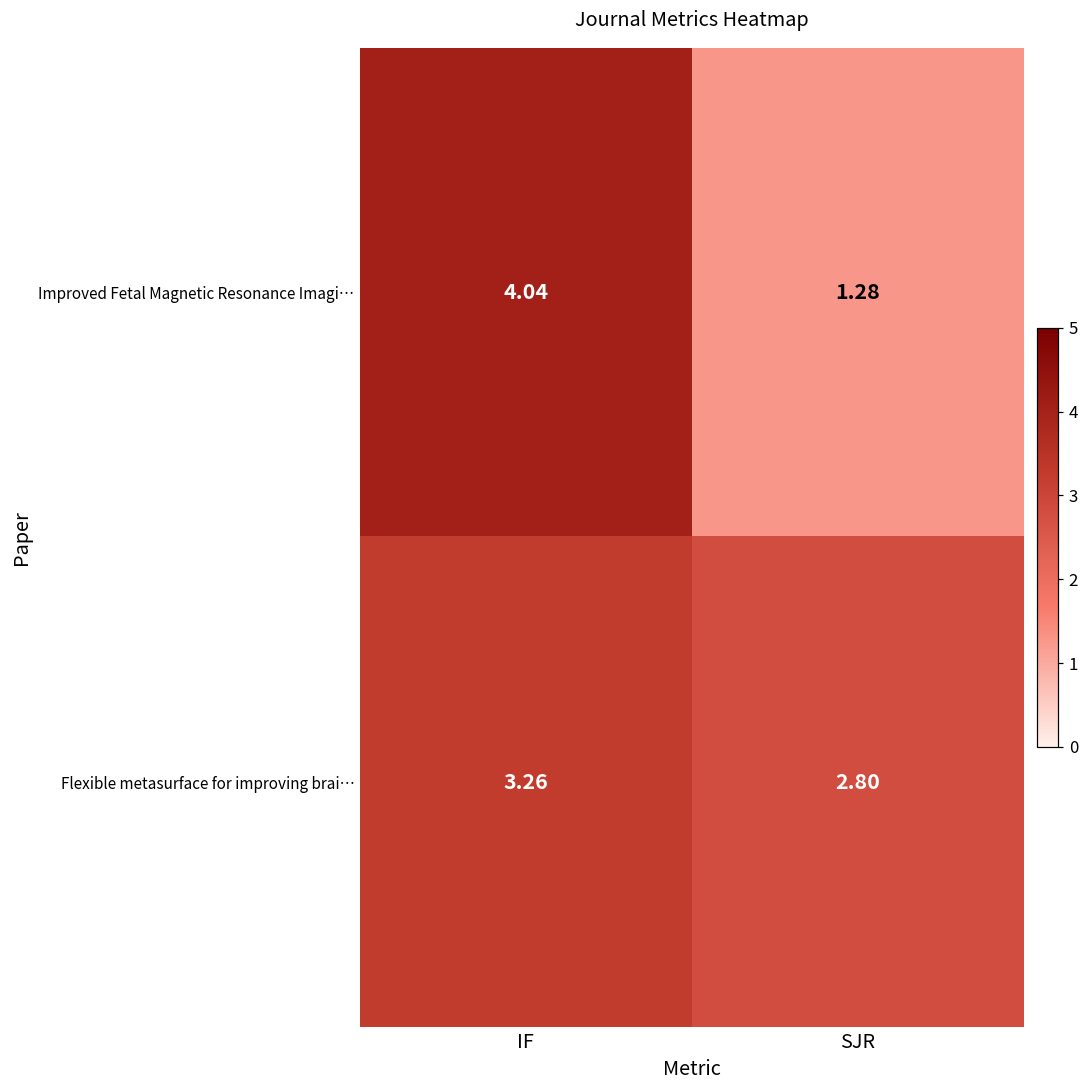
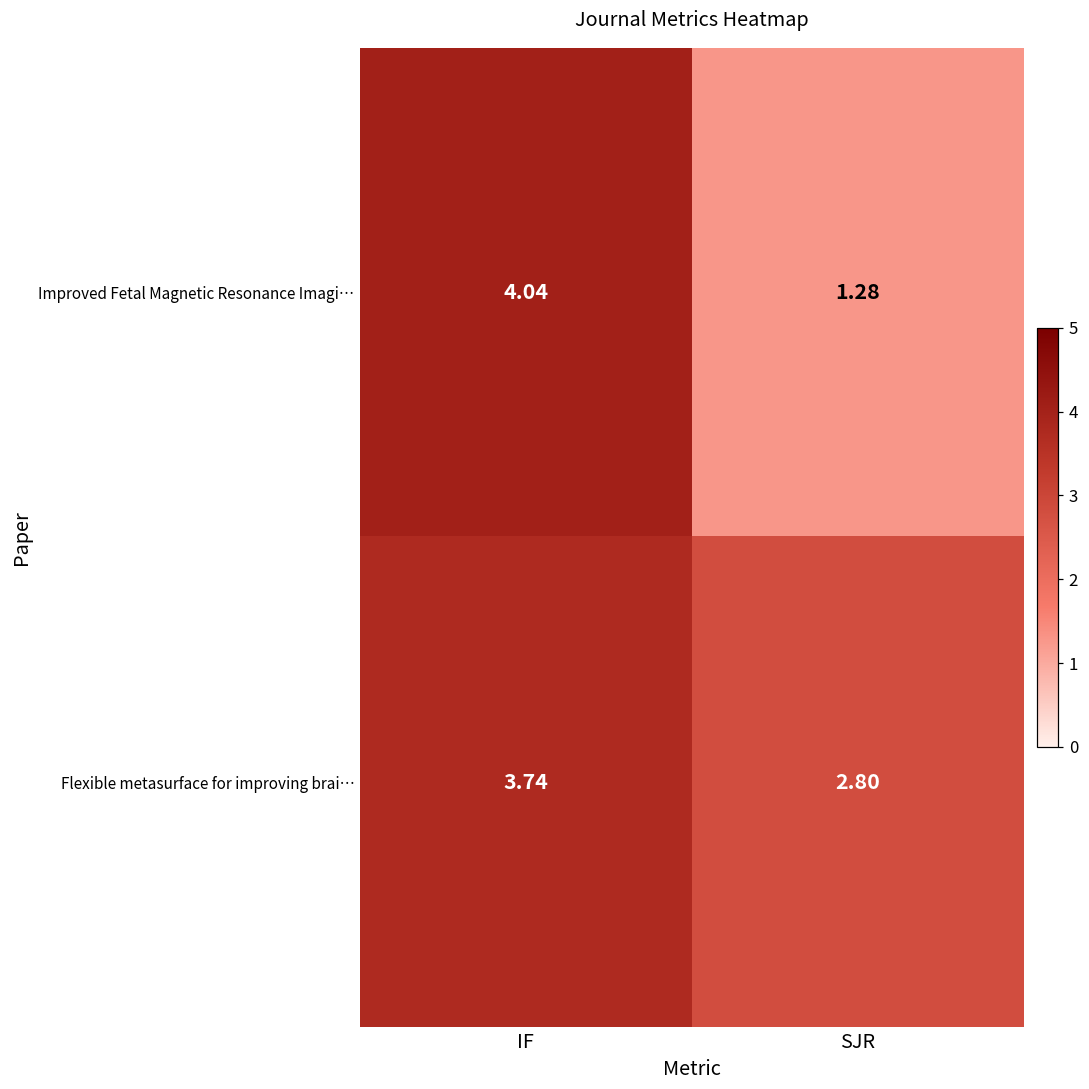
Flexible metasurface for improving brai…, IF: 3.26 -> 3.74
